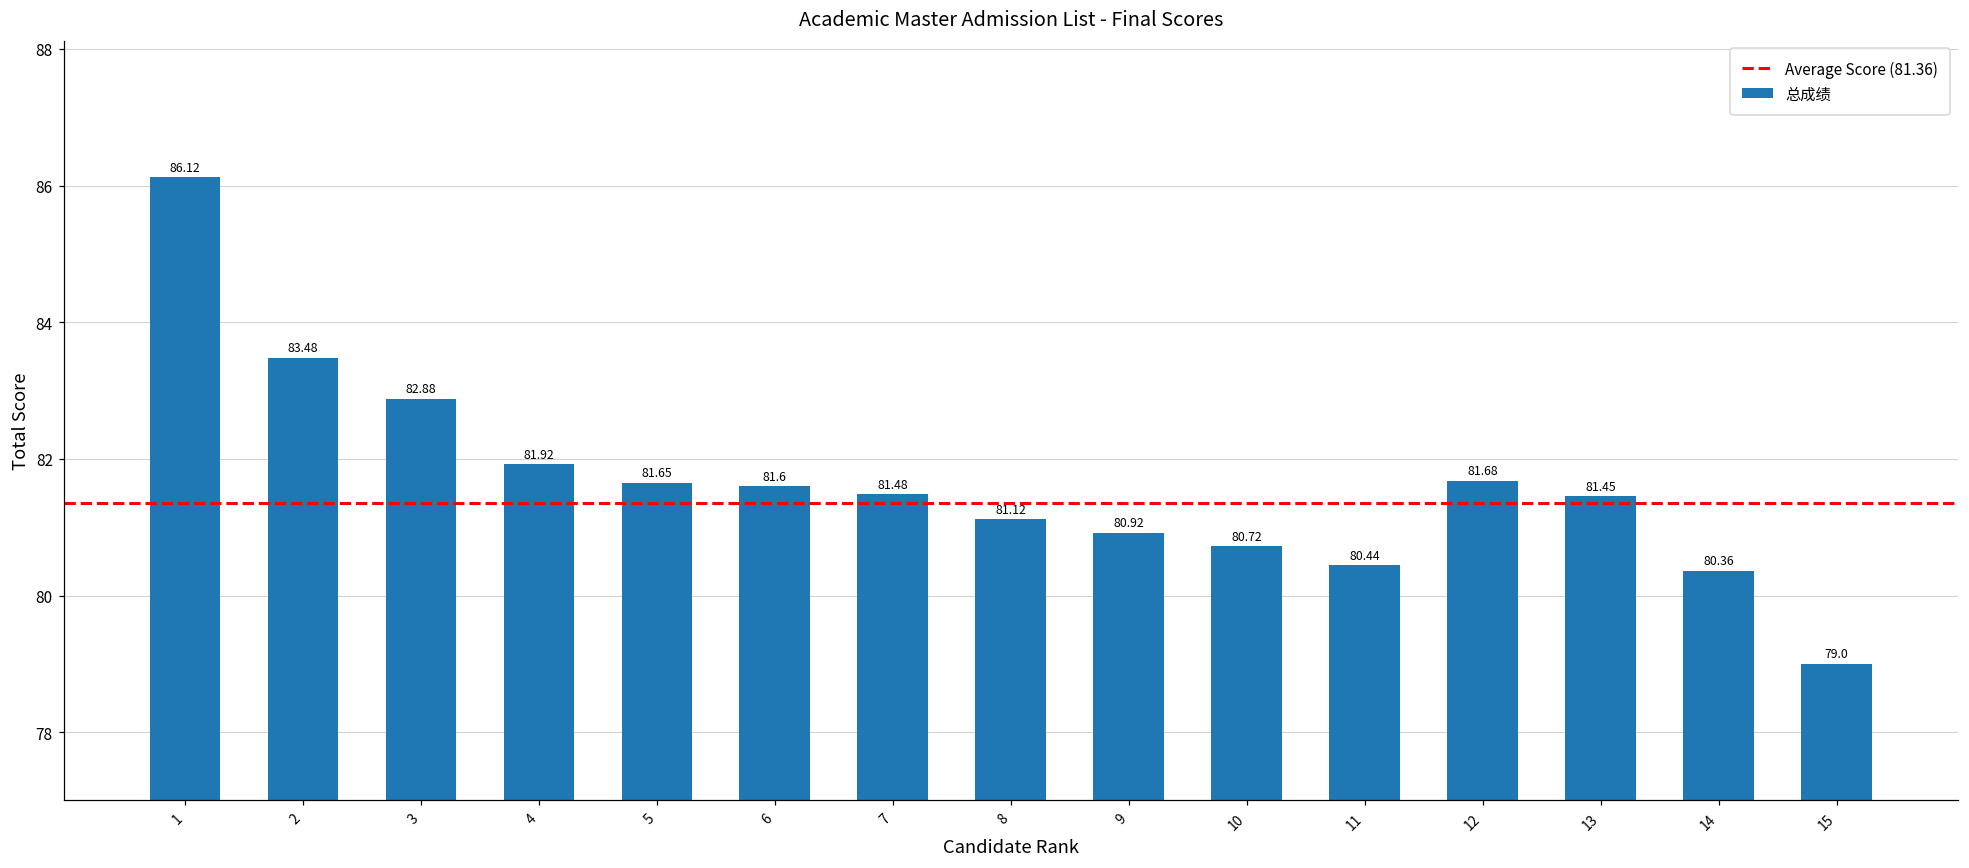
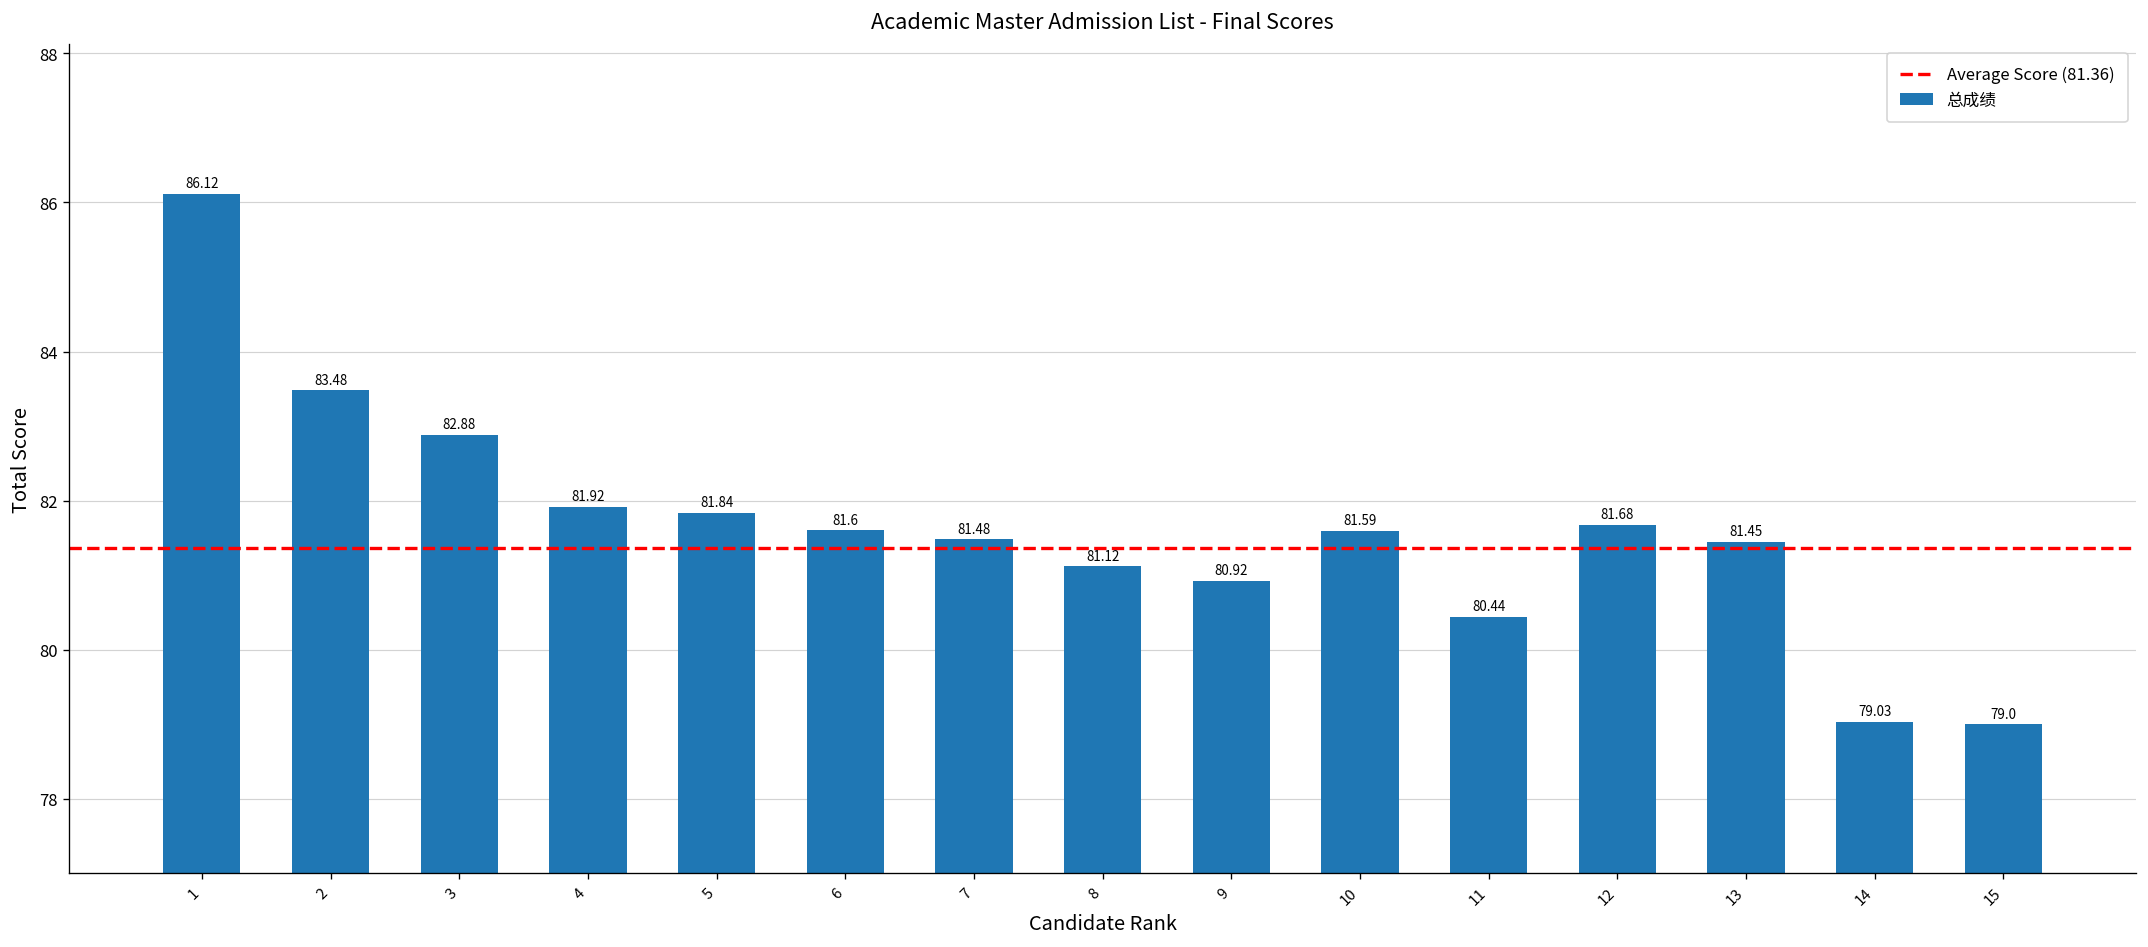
5: 81.65 -> 81.84
10: 80.72 -> 81.59
14: 80.36 -> 79.03
